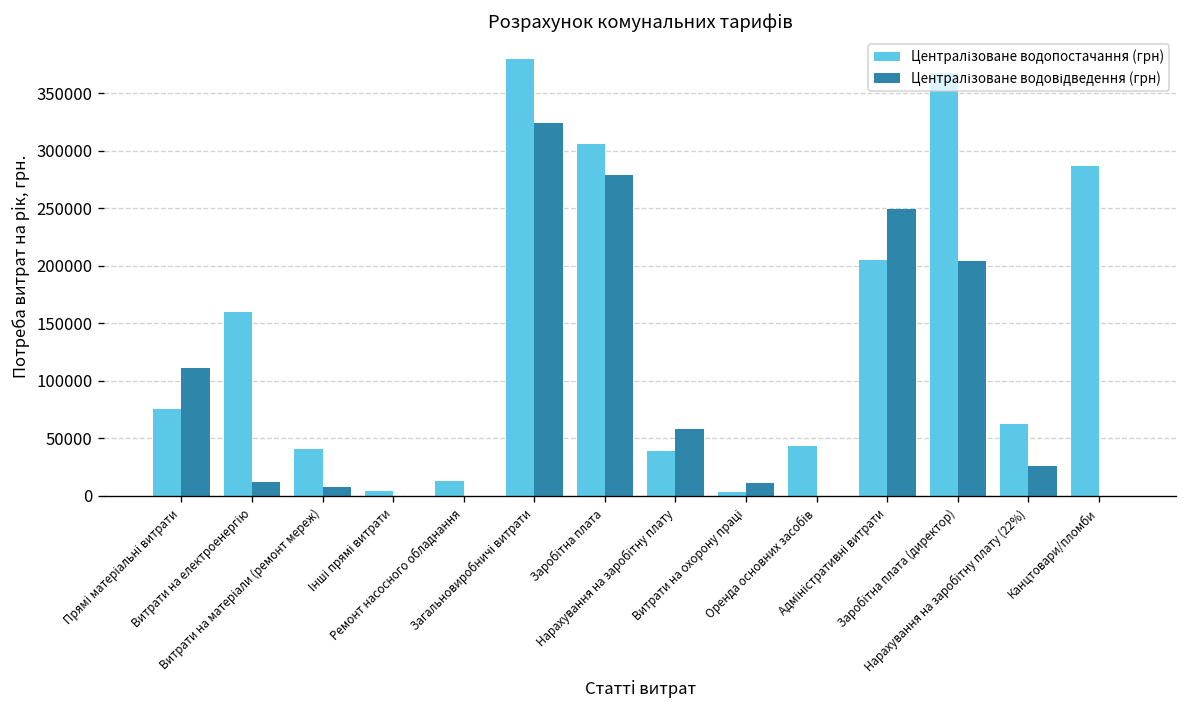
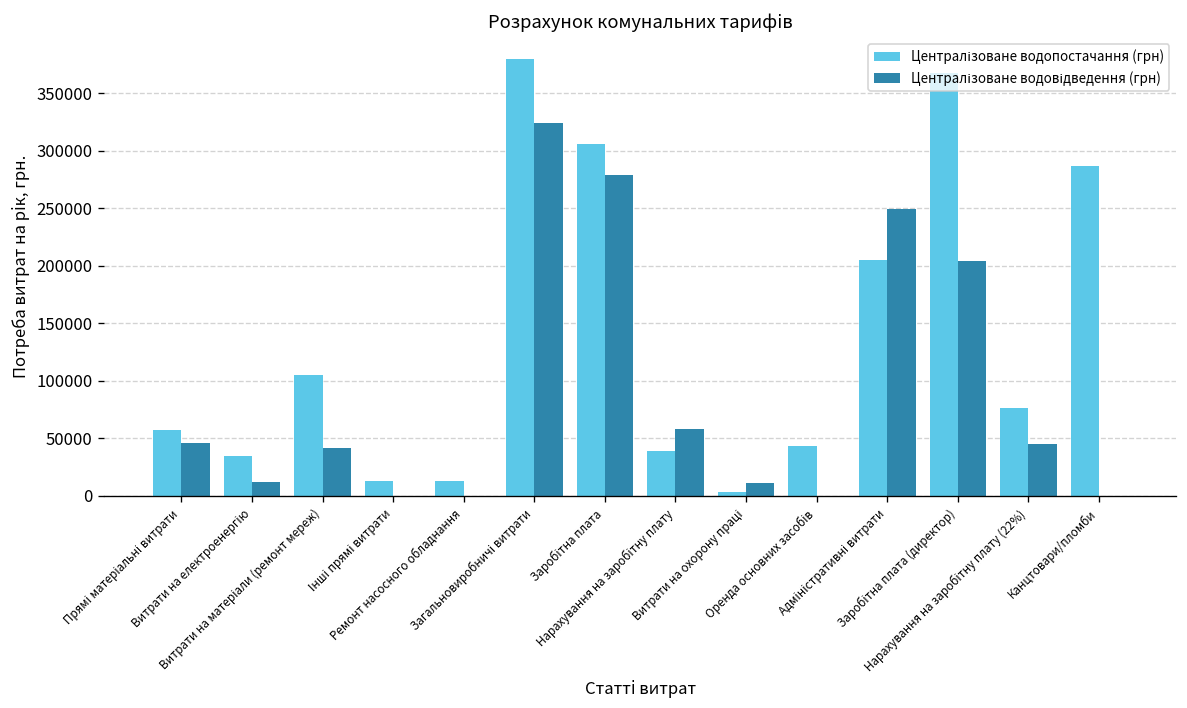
Централізоване водопостачання (грн), Прямі матеріальні витрати: 80000 -> 60000
Централізоване водовідведення (грн), Прямі матеріальні витрати: 110000 -> 50000
Централізоване водопостачання (грн), Витрати на електроенергію: 160000 -> 30000
Централізоване водопостачання (грн), Витрати на матеріали (ремонт мереж): 40000 -> 110000
Централізоване водовідведення (грн), Витрати на матеріали (ремонт мереж): 10000 -> 40000
Централізоване водопостачання (грн), Інші прямі витрати: 0 -> 10000
Централізоване водопостачання (грн), Нарахування на заробітну плату (22%): 60000 -> 80000
Централізоване водовідведення (грн), Нарахування на заробітну плату (22%): 30000 -> 40000
